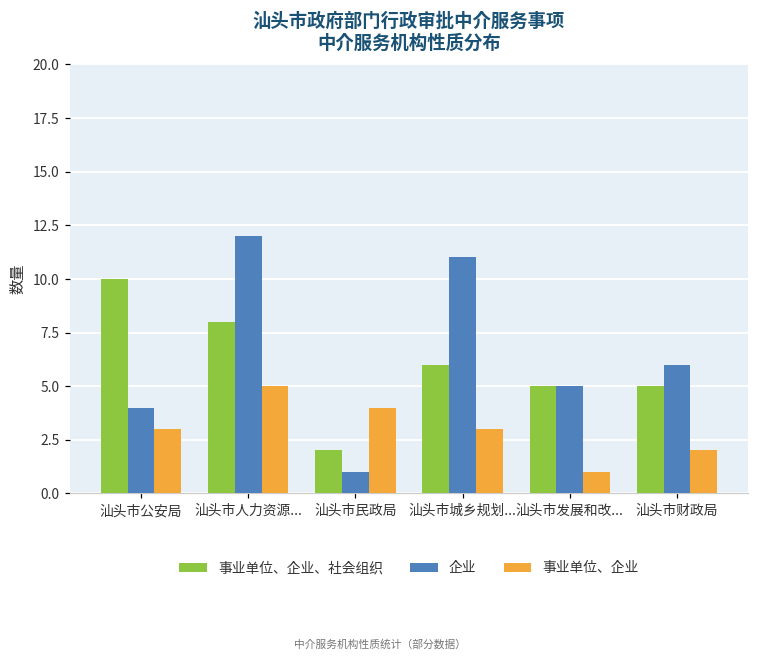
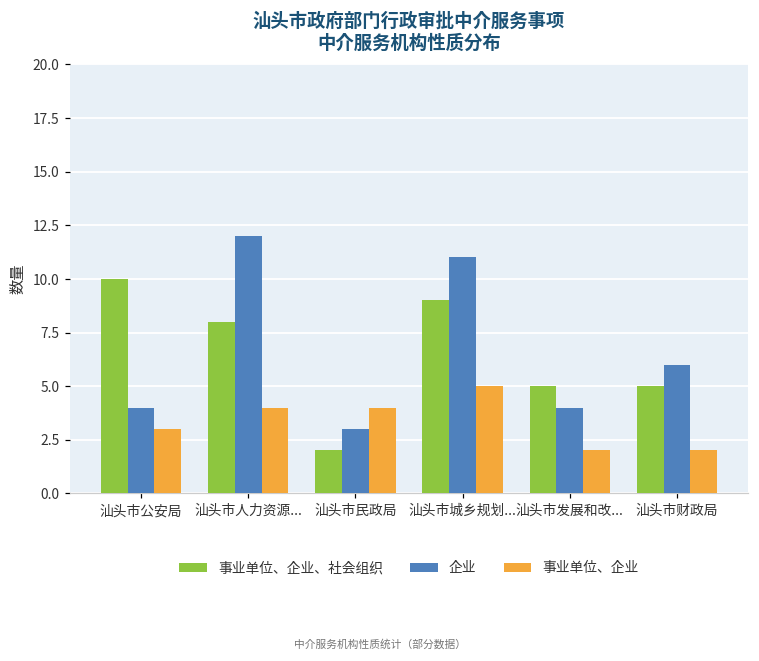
事业单位、企业, 汕头市人力资源...: 5 -> 4
企业, 汕头市民政局: 1 -> 3
事业单位、企业、社会组织, 汕头市城乡规划...: 6 -> 9
事业单位、企业, 汕头市城乡规划...: 3 -> 5
企业, 汕头市发展和改...: 5 -> 4
事业单位、企业, 汕头市发展和改...: 1 -> 2
